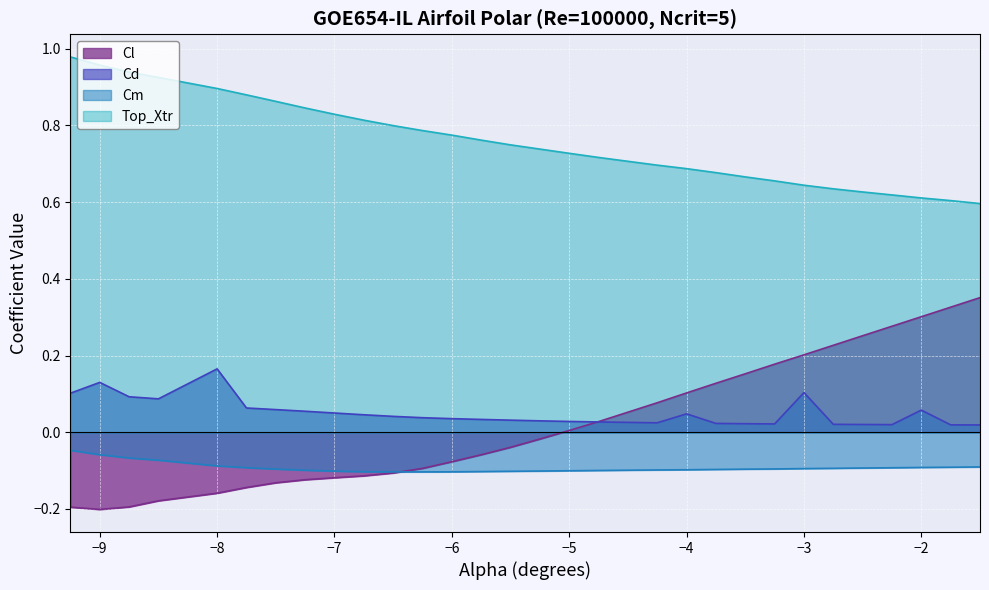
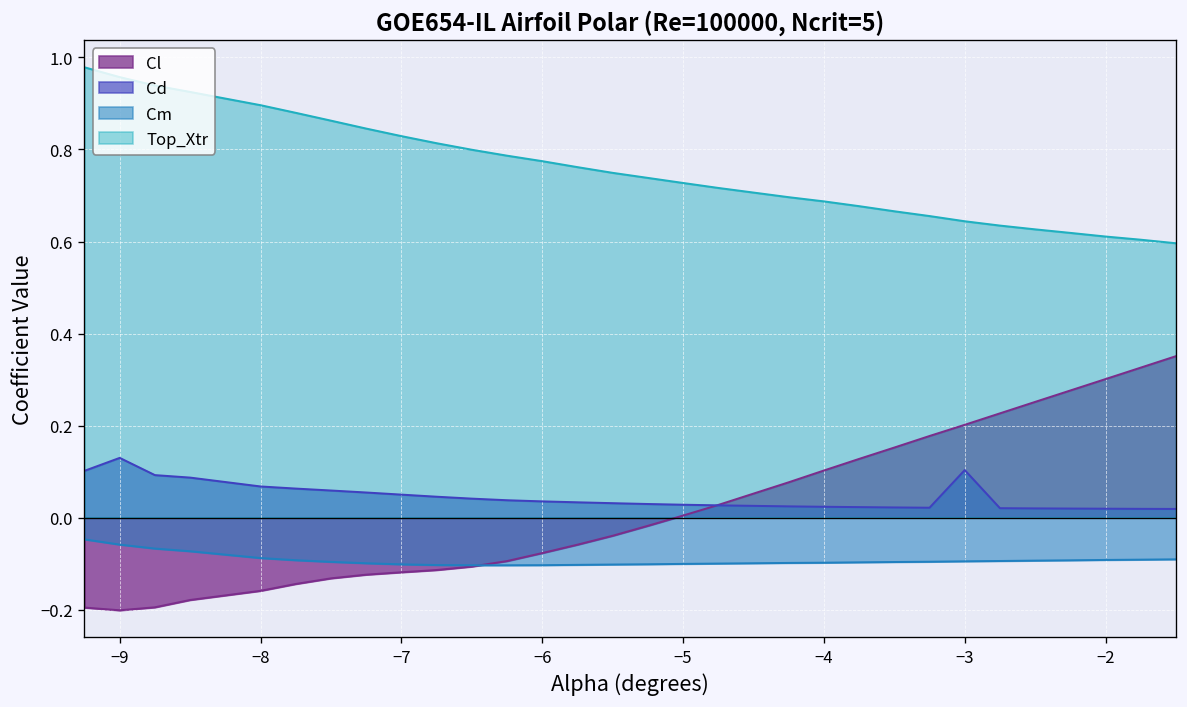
Cd, −8: 0.17 -> 0.07
Cd, −4: 0.05 -> 0.02
Cd, −2: 0.06 -> 0.02
